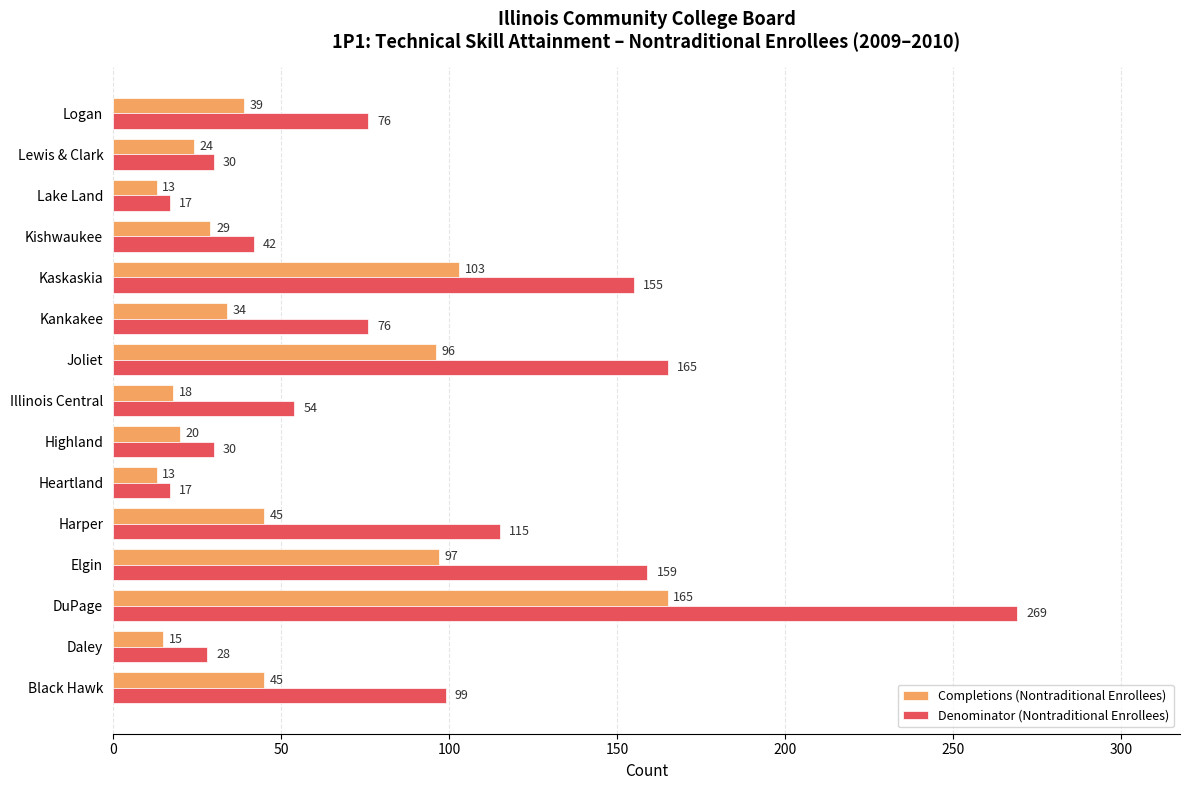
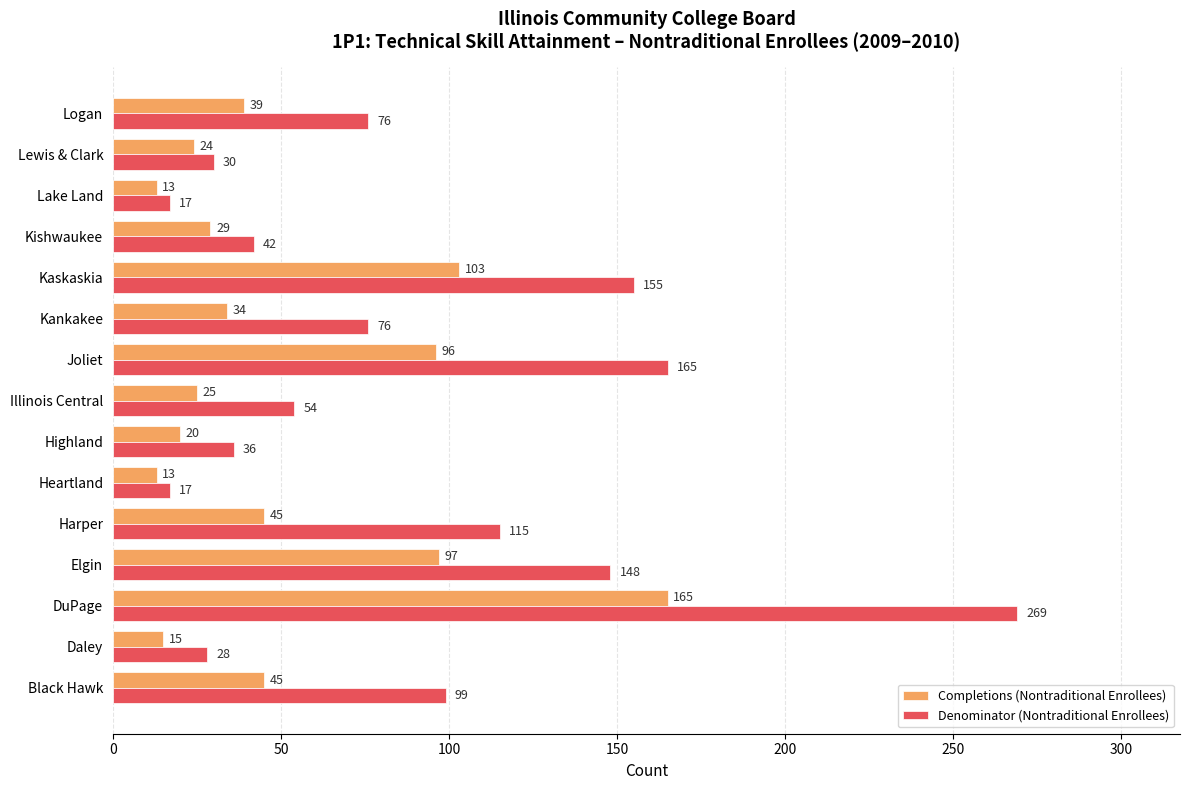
Completions (Nontraditional Enrollees), Illinois Central: 18 -> 25
Denominator (Nontraditional Enrollees), Highland: 30 -> 36
Denominator (Nontraditional Enrollees), Elgin: 159 -> 148
